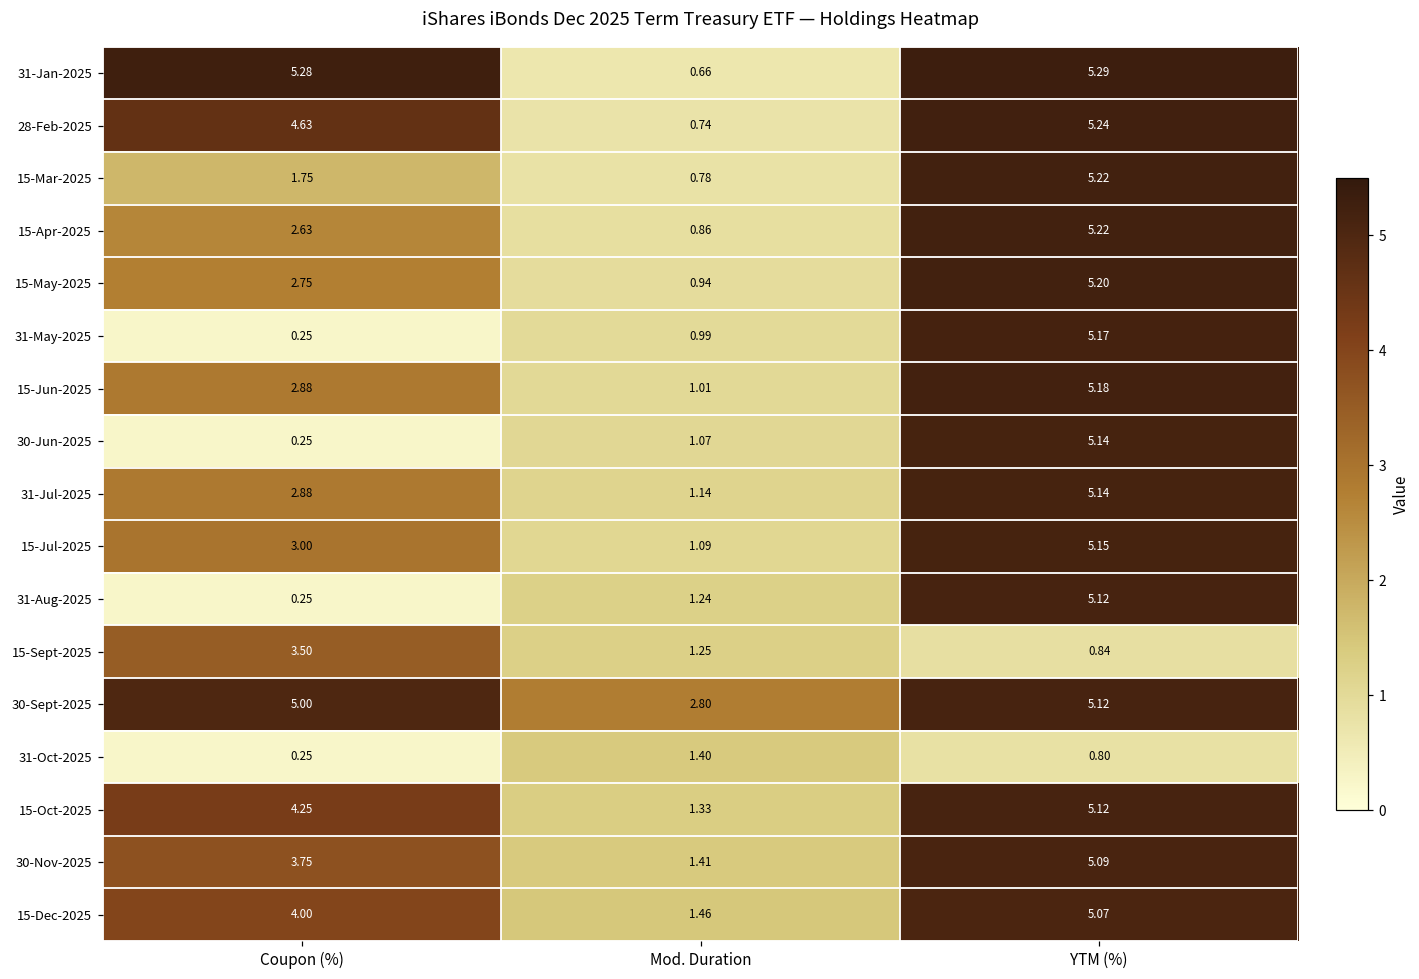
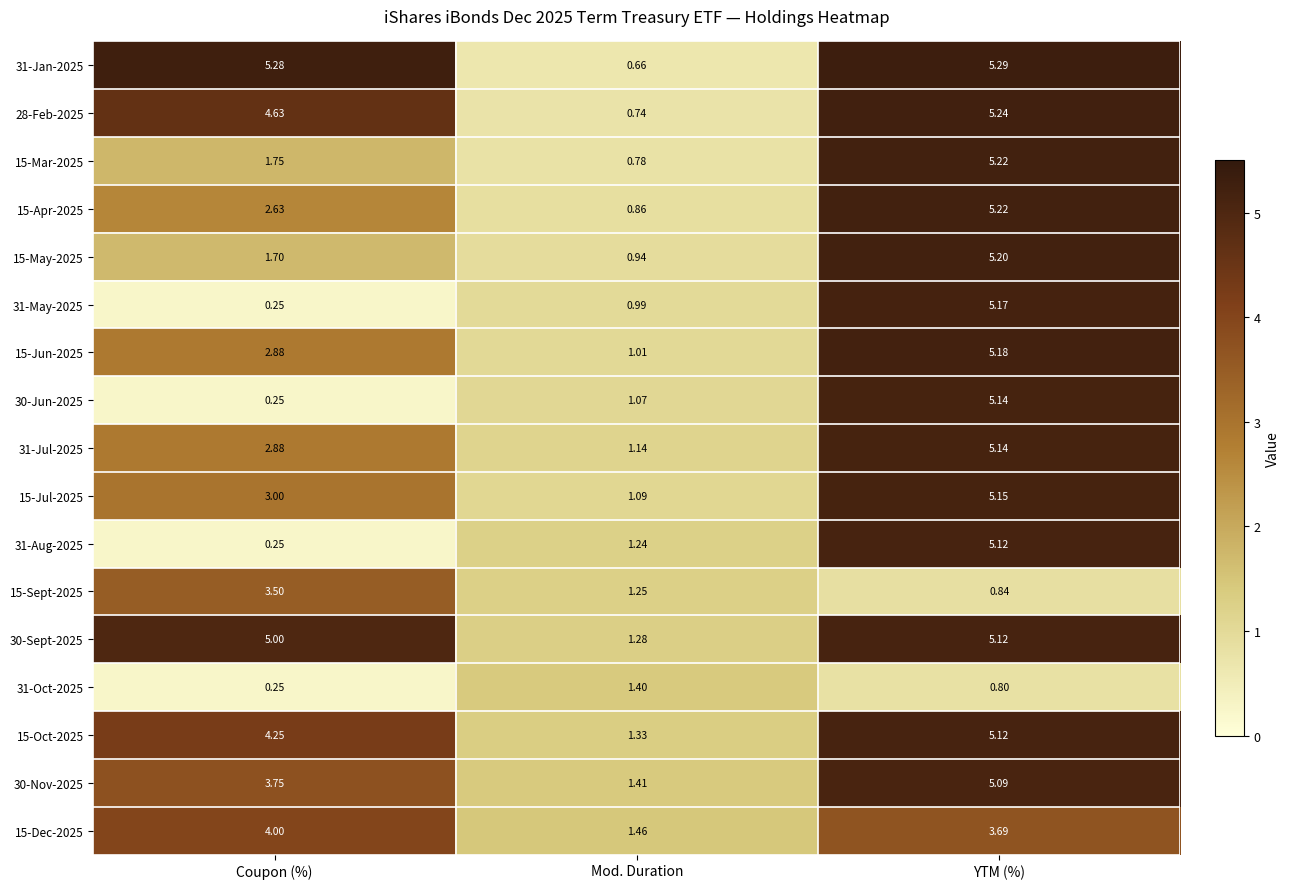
15-May-2025, Coupon (%): 2.75 -> 1.70
30-Sept-2025, Mod. Duration: 2.80 -> 1.28
15-Dec-2025, YTM (%): 5.07 -> 3.69
